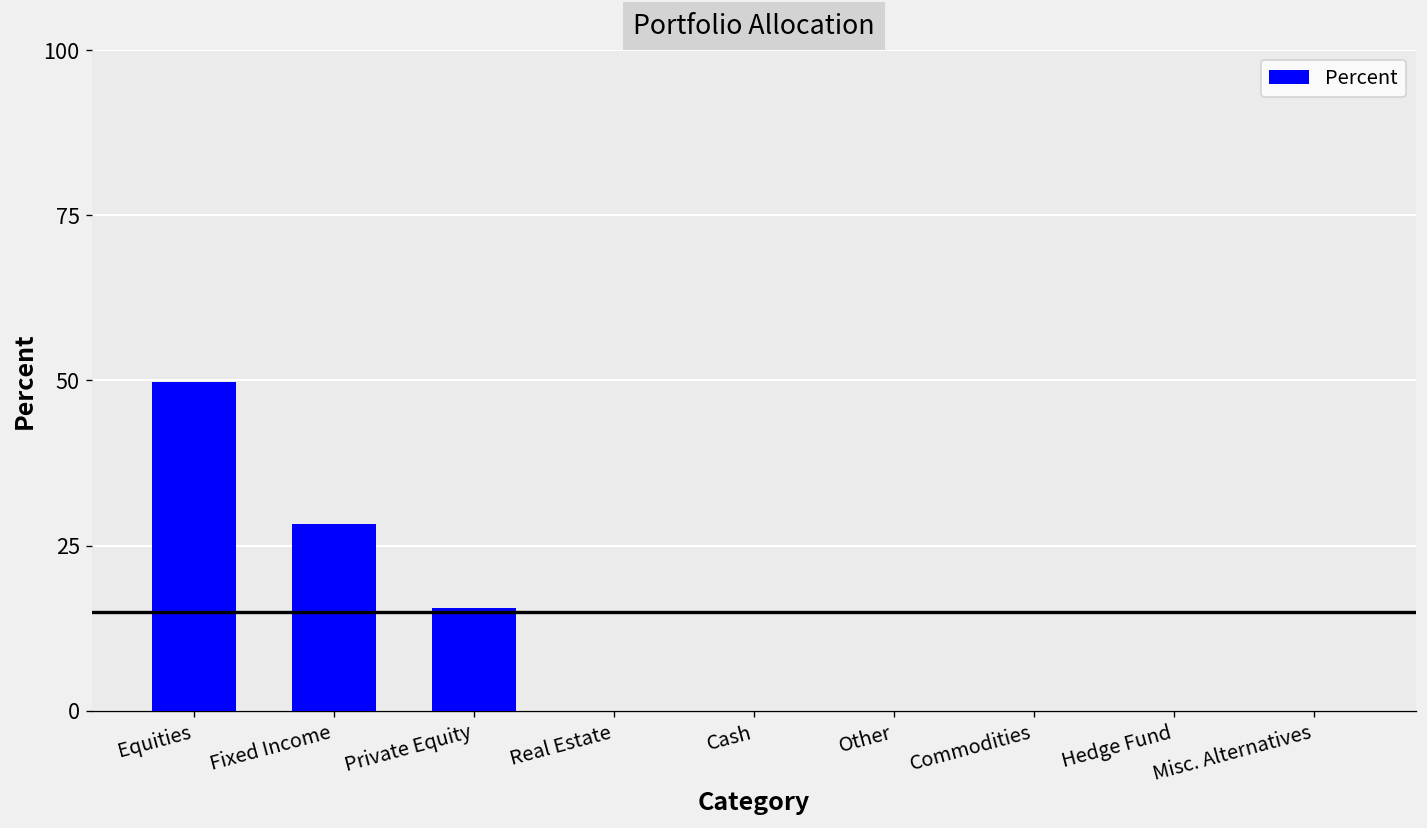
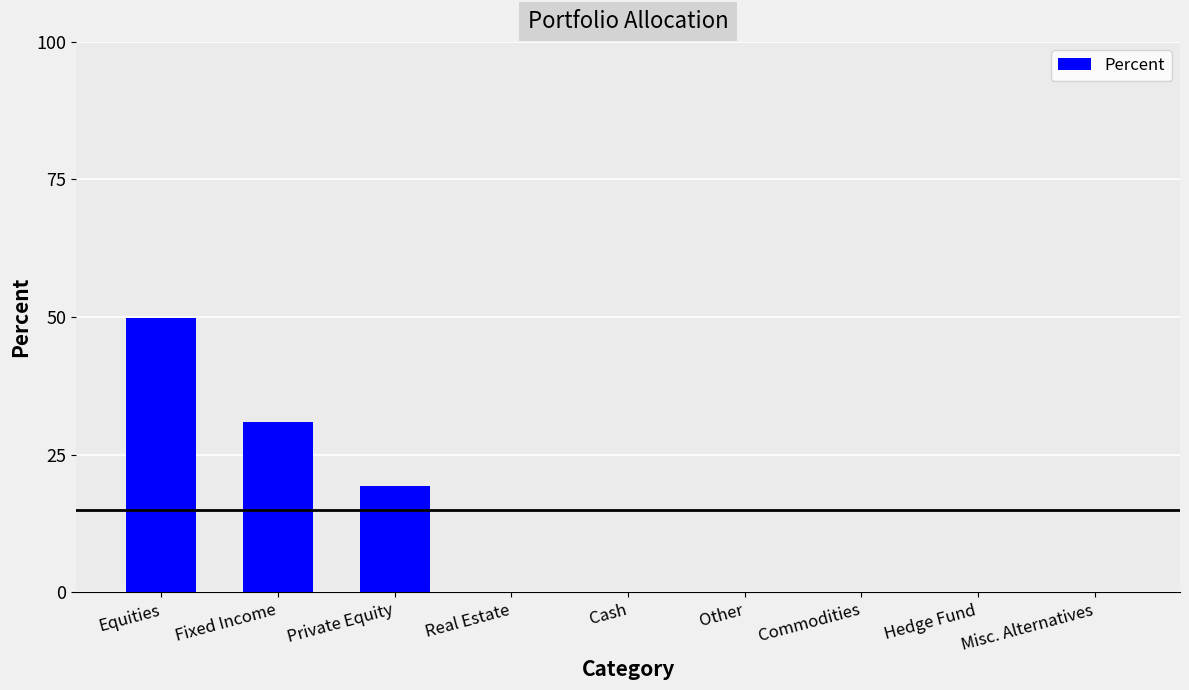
Fixed Income: 28 -> 31
Private Equity: 16 -> 19
